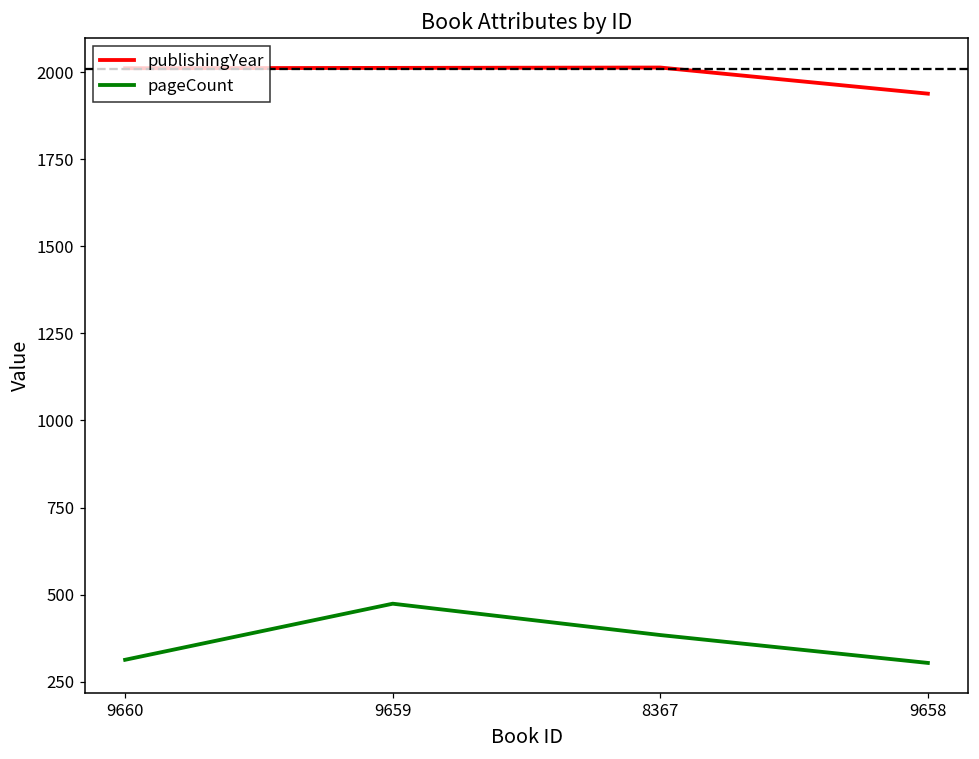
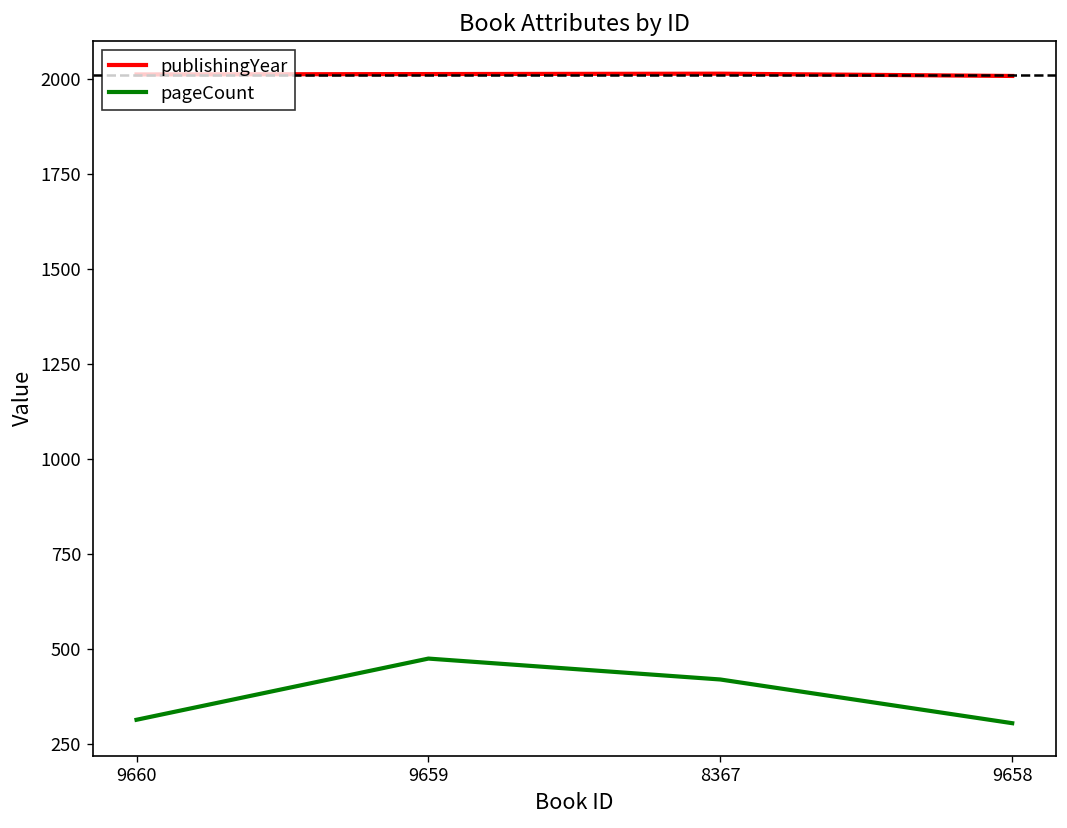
pageCount, 8367: 380 -> 420
publishingYear, 9658: 1940 -> 2010
